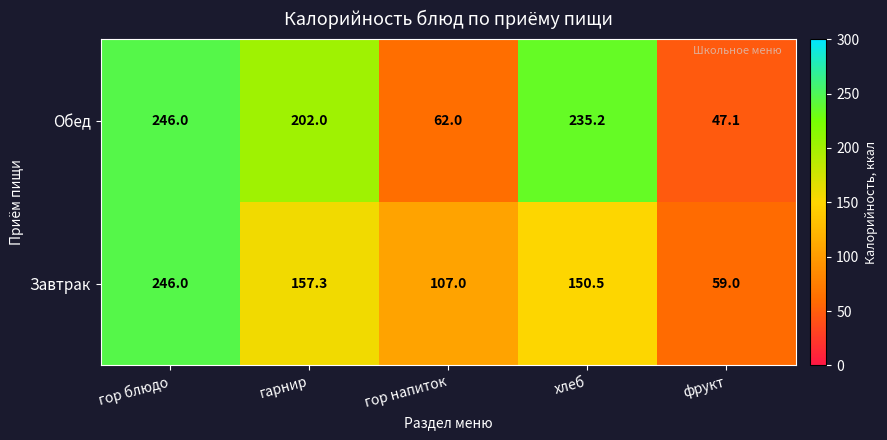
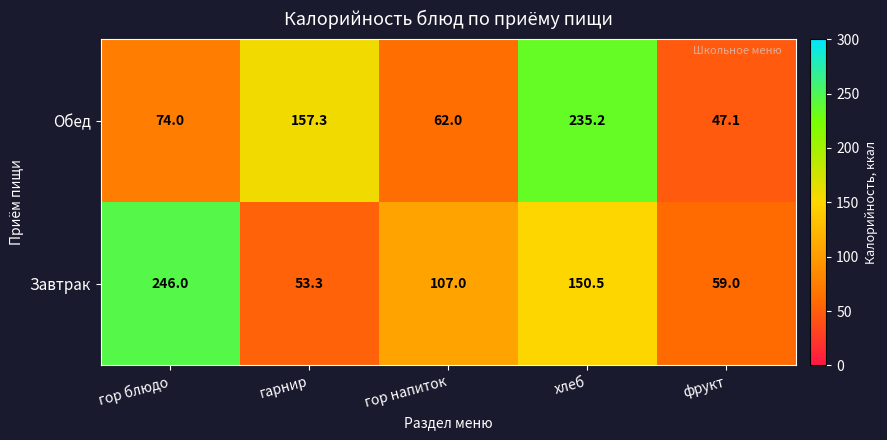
Обед, гор блюдо: 246.0 -> 74.0
Обед, гарнир: 202.0 -> 157.3
Завтрак, гарнир: 157.3 -> 53.3
